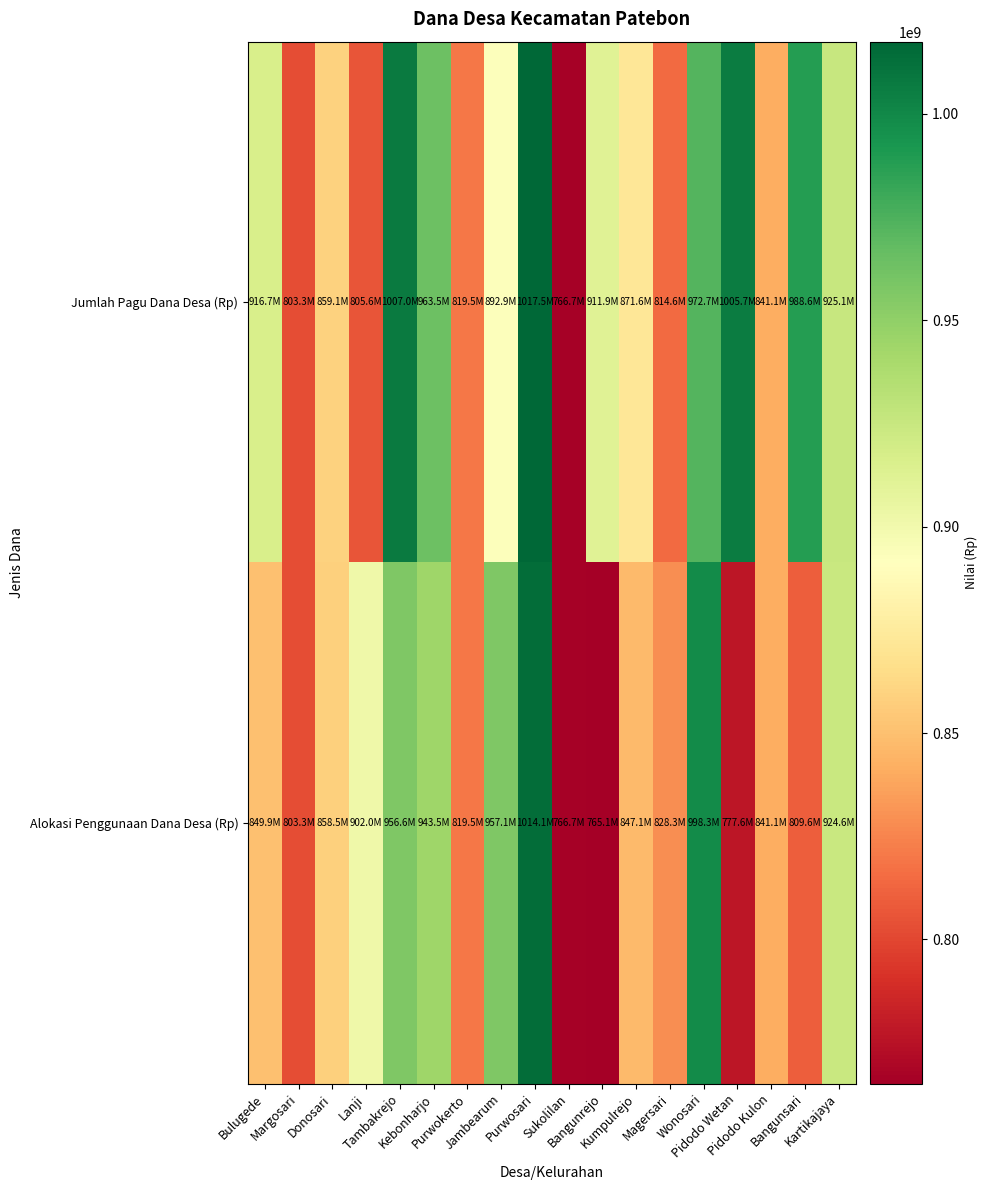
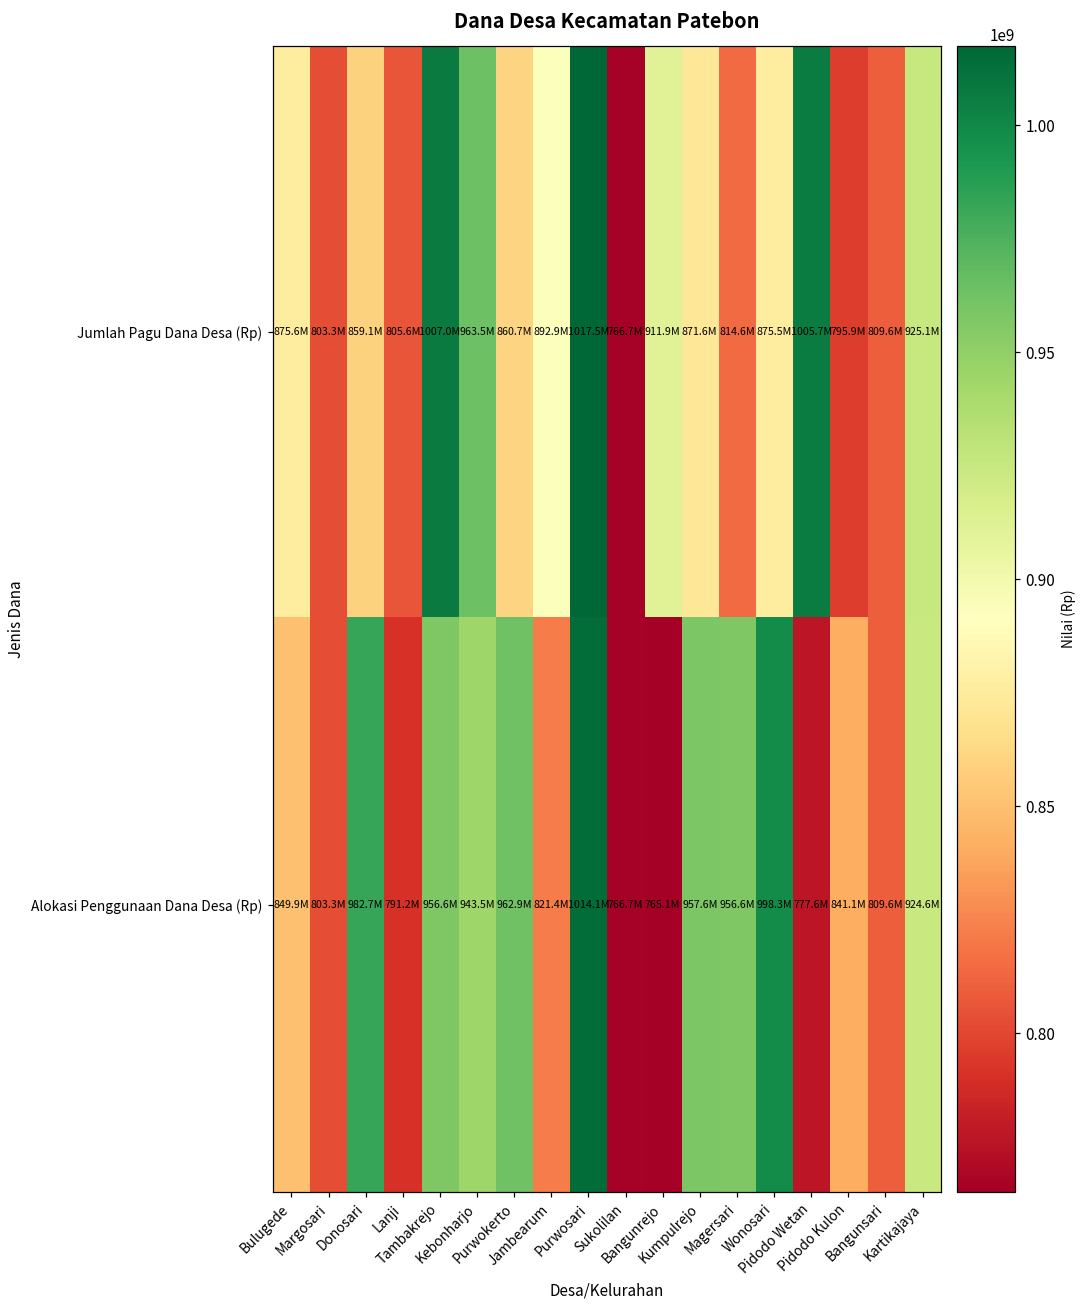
Jumlah Pagu Dana Desa (Rp), Bulugede: 916.7M -> 875.6M
Jumlah Pagu Dana Desa (Rp), Purwokerto: 819.5M -> 860.7M
Jumlah Pagu Dana Desa (Rp), Wonosari: 972.7M -> 875.5M
Jumlah Pagu Dana Desa (Rp), Pidodo Kulon: 841.1M -> 795.9M
Jumlah Pagu Dana Desa (Rp), Bangunsari: 988.6M -> 809.6M
Alokasi Penggunaan Dana Desa (Rp), Donosari: 858.5M -> 982.7M
Alokasi Penggunaan Dana Desa (Rp), Lanji: 902.0M -> 791.2M
Alokasi Penggunaan Dana Desa (Rp), Purwokerto: 819.5M -> 962.9M
Alokasi Penggunaan Dana Desa (Rp), Jambearum: 957.1M -> 821.4M
Alokasi Penggunaan Dana Desa (Rp), Kumpulrejo: 847.1M -> 957.6M
Alokasi Penggunaan Dana Desa (Rp), Magersari: 828.3M -> 956.6M
